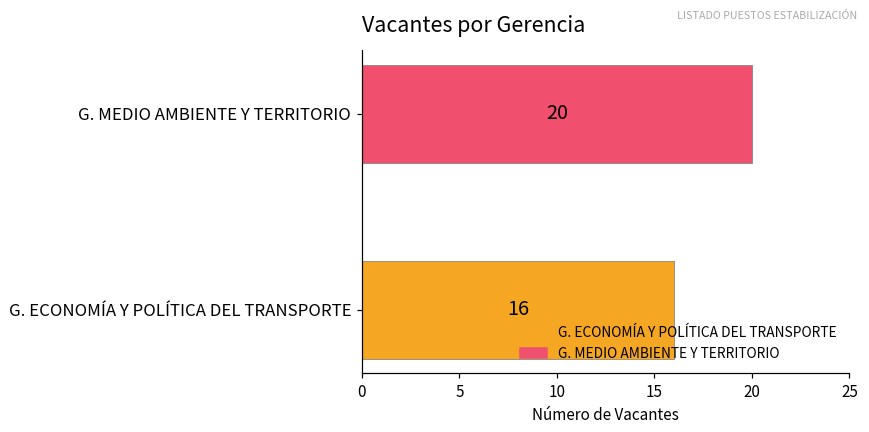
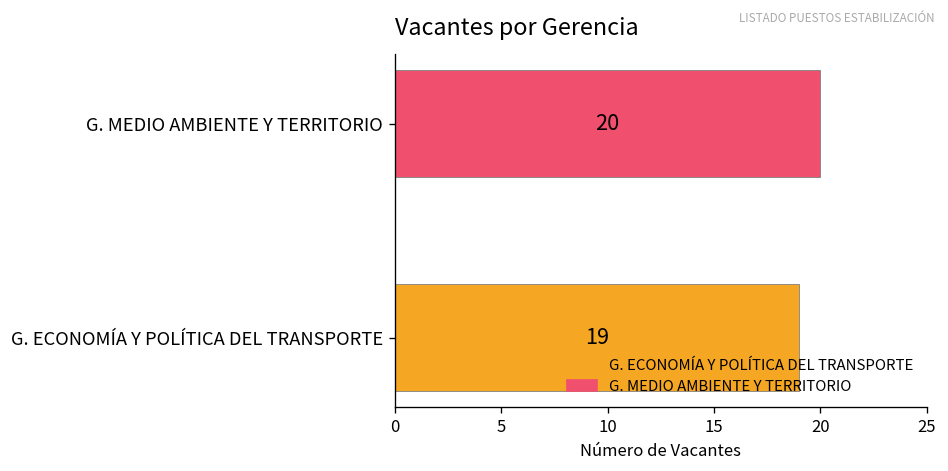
G. ECONOMÍA Y POLÍTICA DEL TRANSPORTE: 16 -> 19
